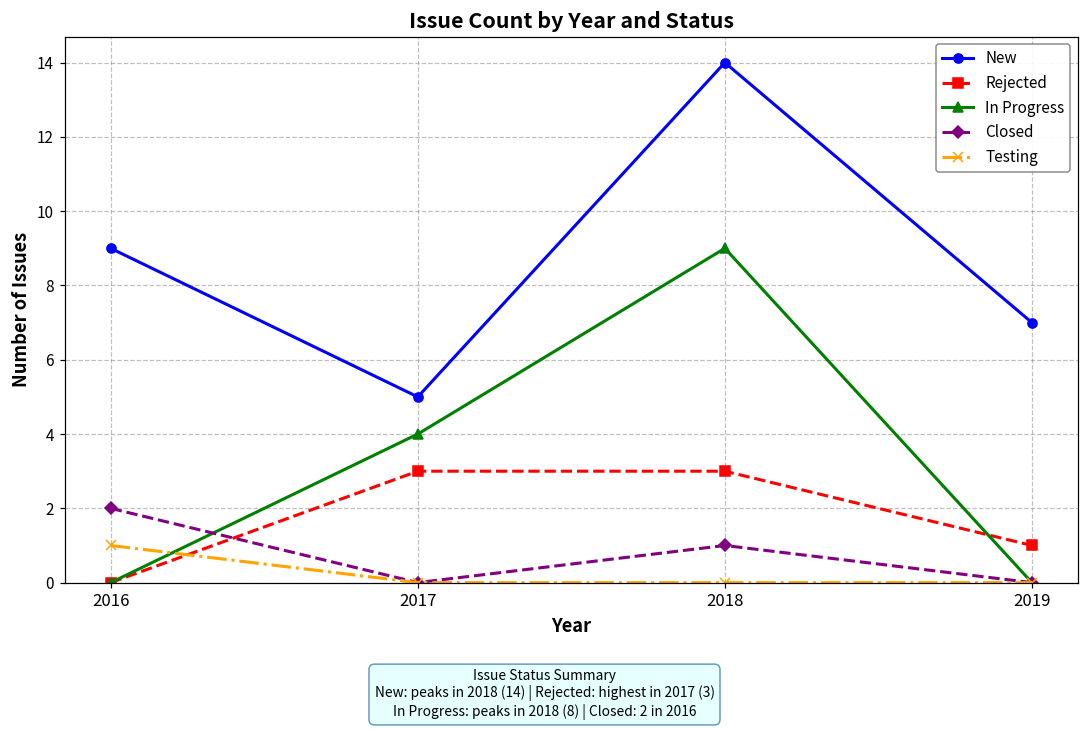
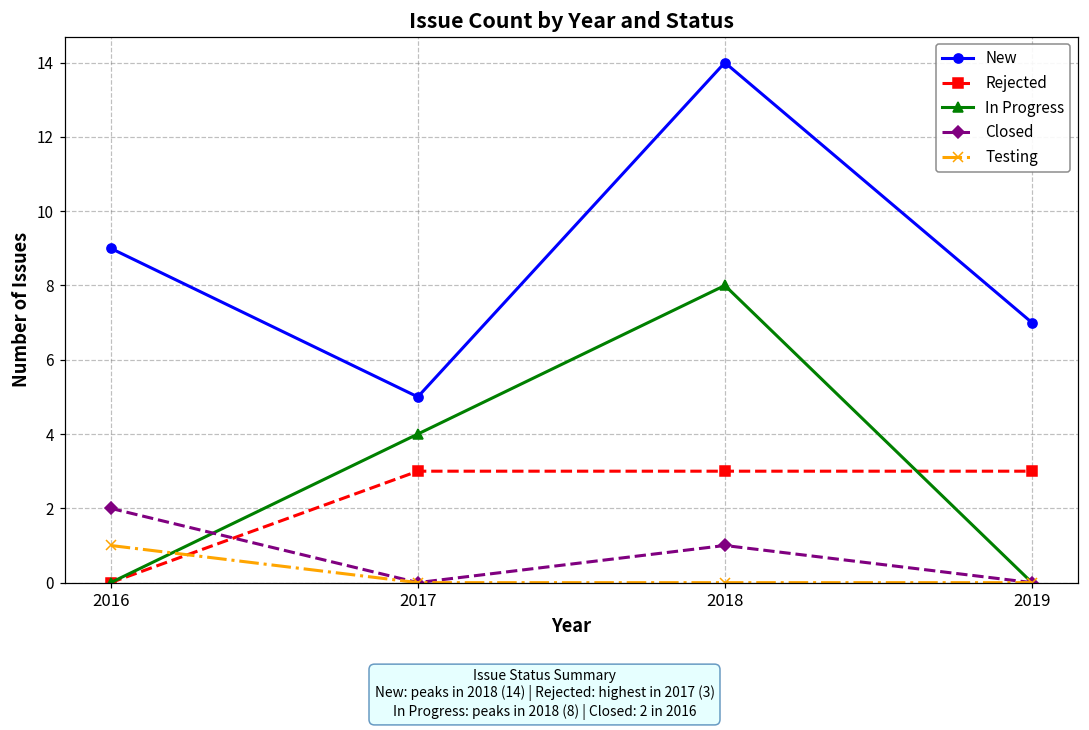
In Progress, 2018: 9 -> 8
Rejected, 2019: 1 -> 3
